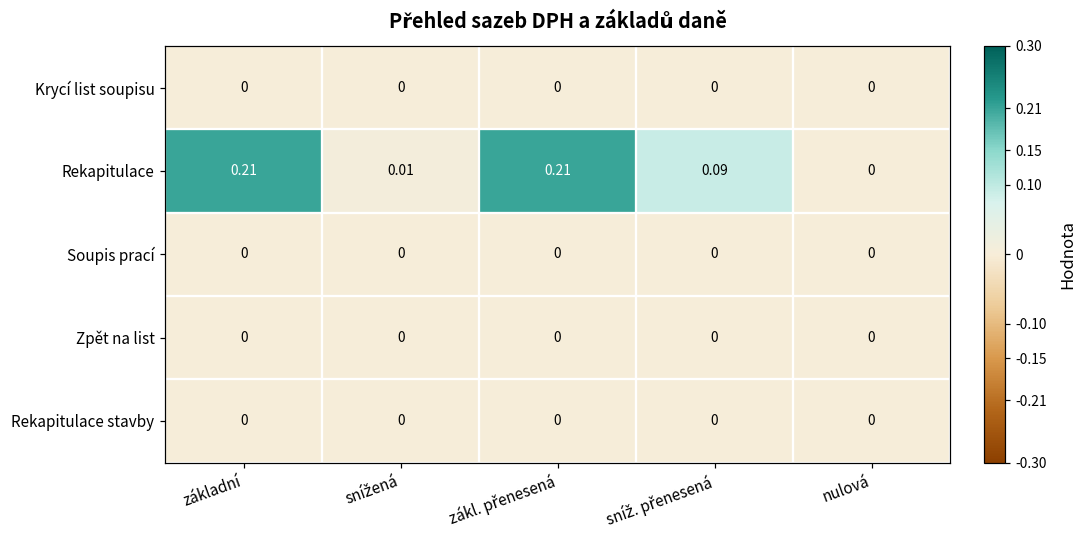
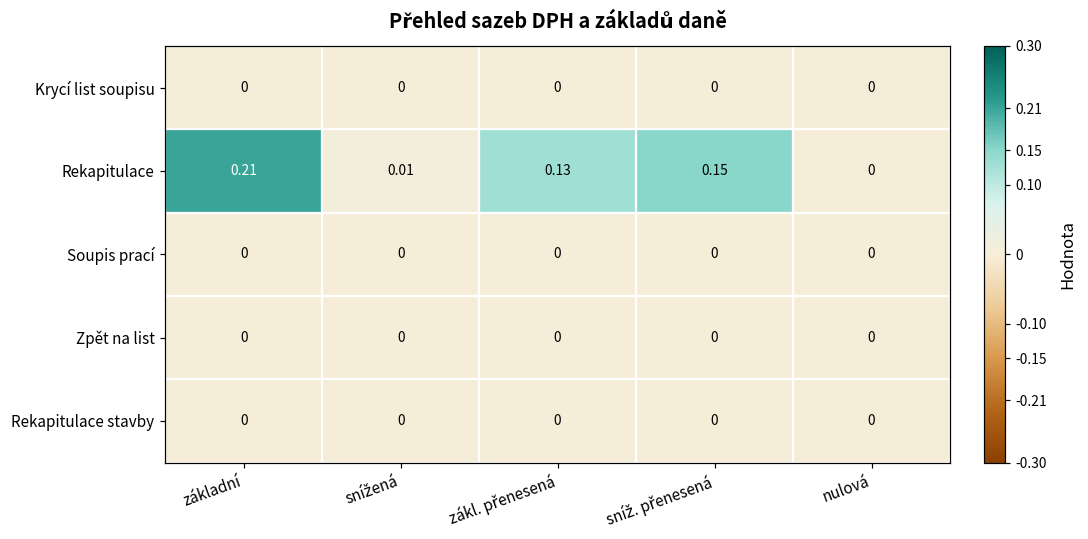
Rekapitulace, zákl. přenesená: 0.21 -> 0.13
Rekapitulace, sníž. přenesená: 0.09 -> 0.15
